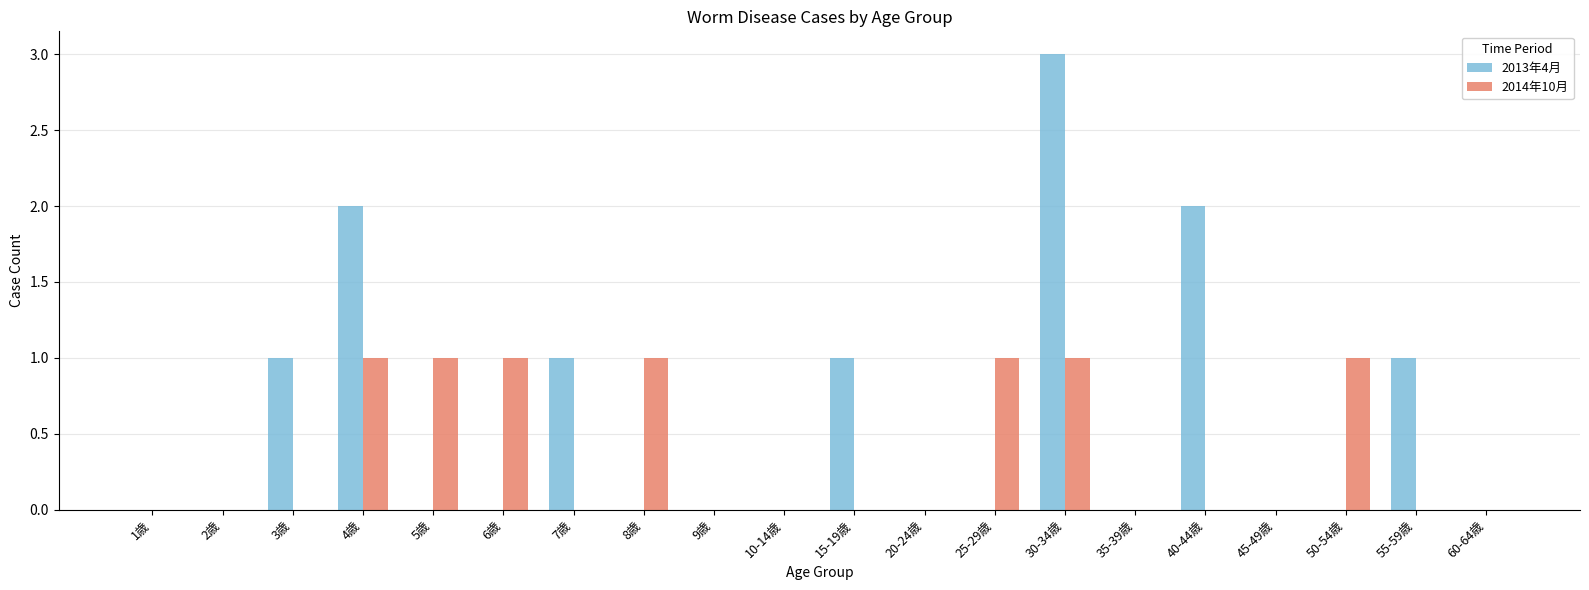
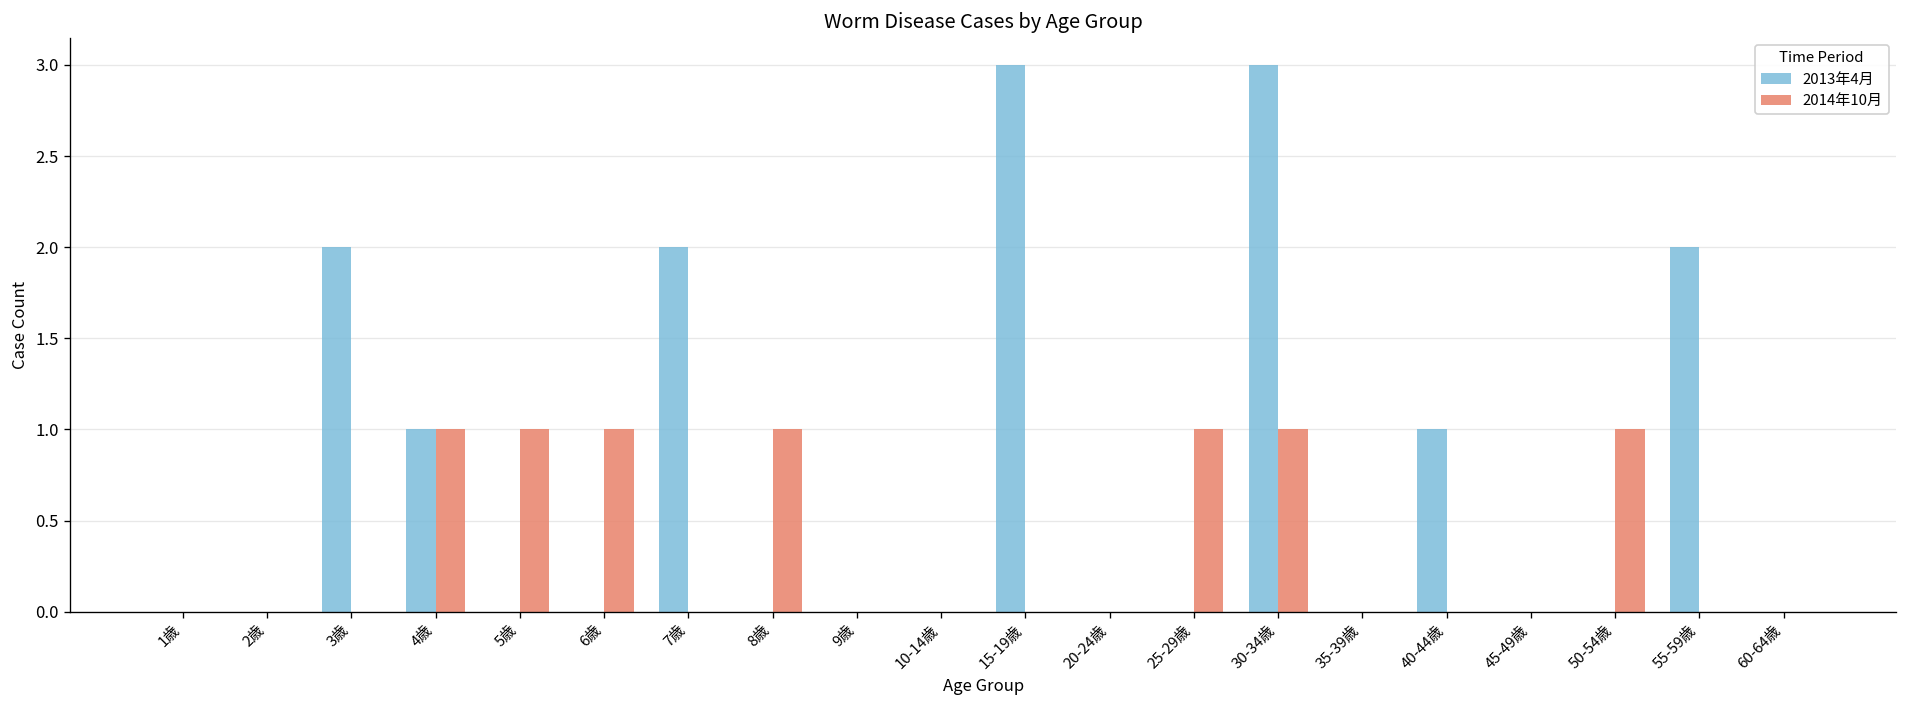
2013年4月, 3歳: 1 -> 2
2013年4月, 4歳: 2 -> 1
2013年4月, 7歳: 1 -> 2
2013年4月, 15-19歳: 1 -> 3
2013年4月, 40-44歳: 2 -> 1
2013年4月, 55-59歳: 1 -> 2
